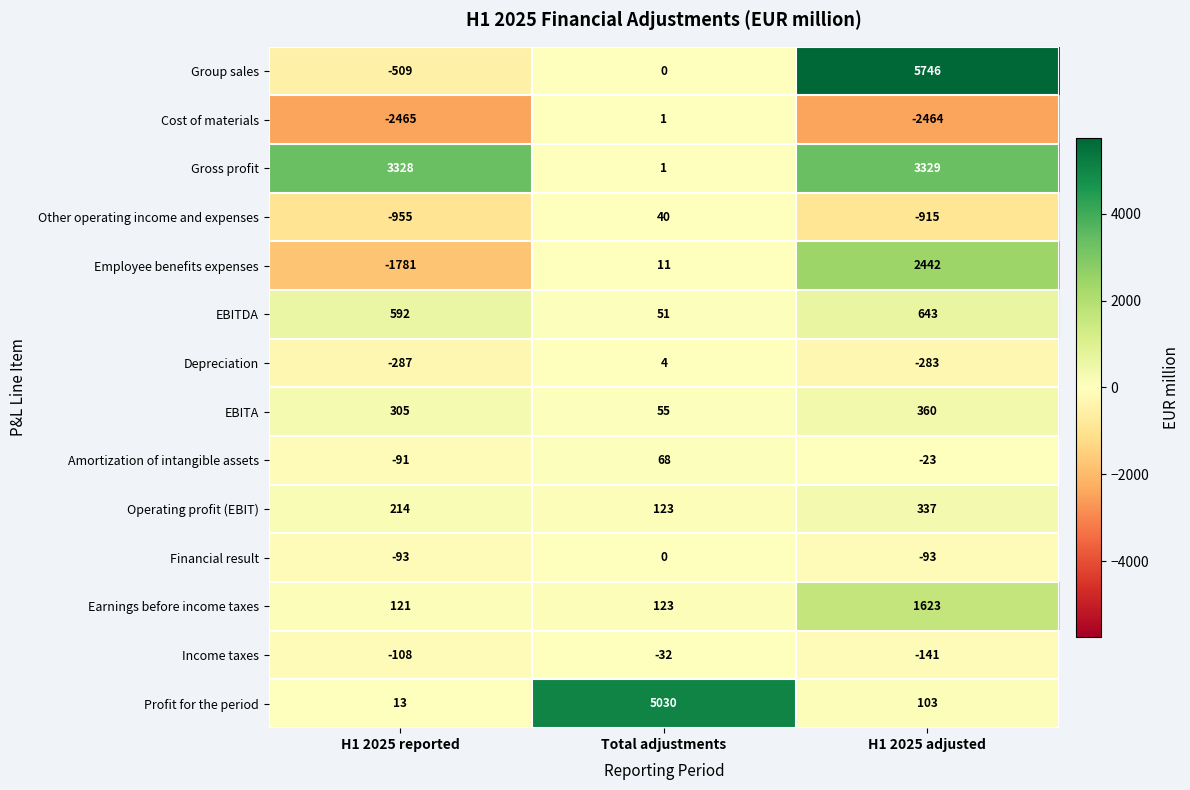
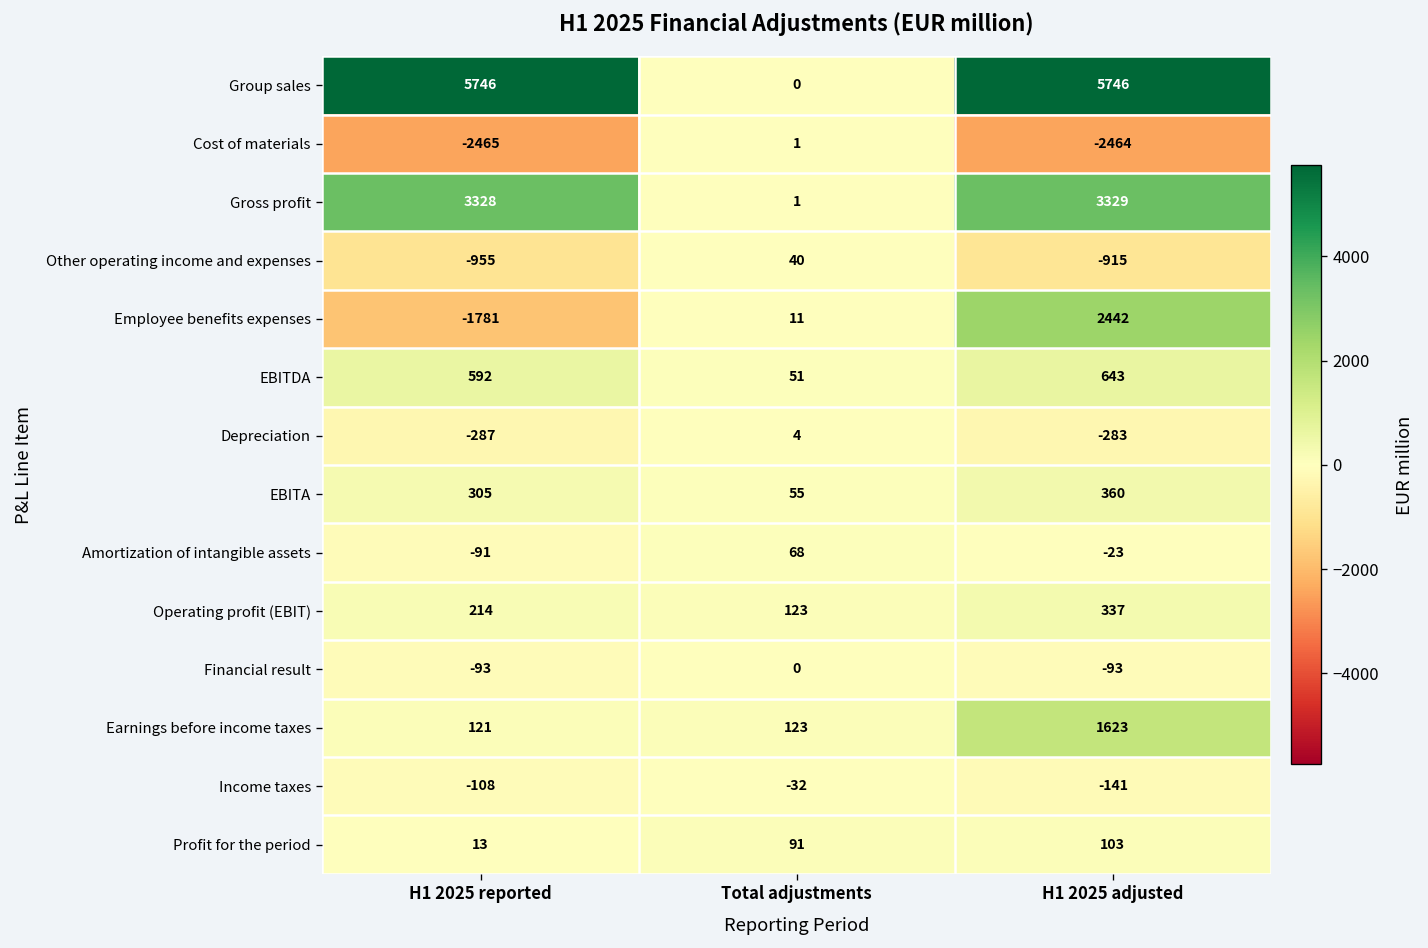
Group sales, H1 2025 reported: -509 -> 5746
Profit for the period, Total adjustments: 5030 -> 91
